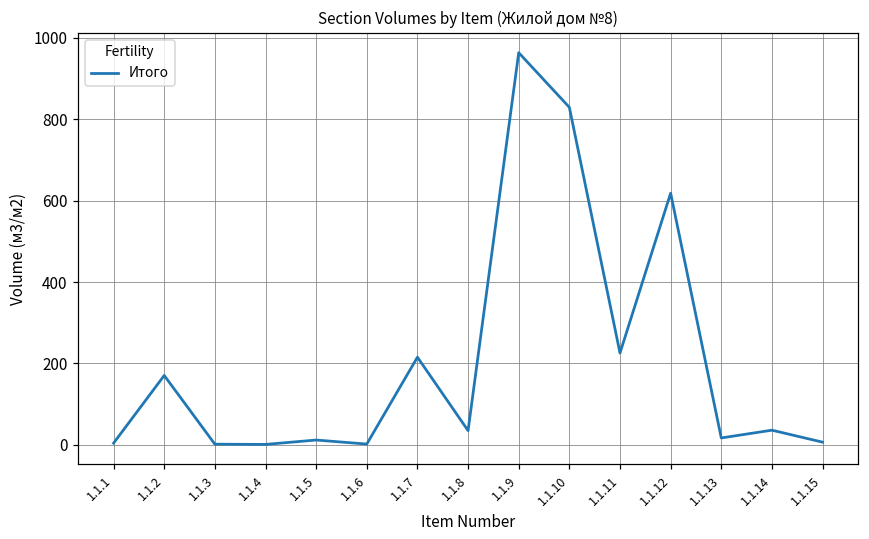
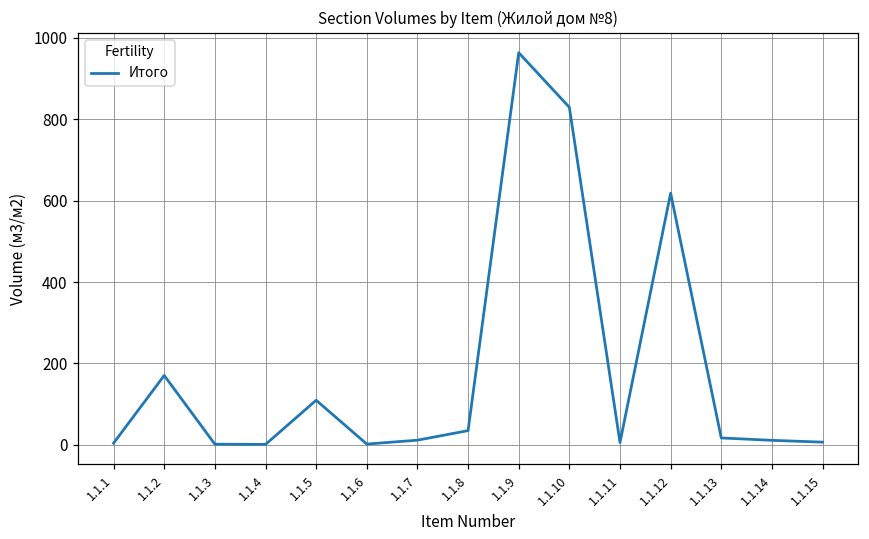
1.1.5: 10 -> 110
1.1.7: 220 -> 10
1.1.11: 230 -> 10
1.1.14: 40 -> 10
